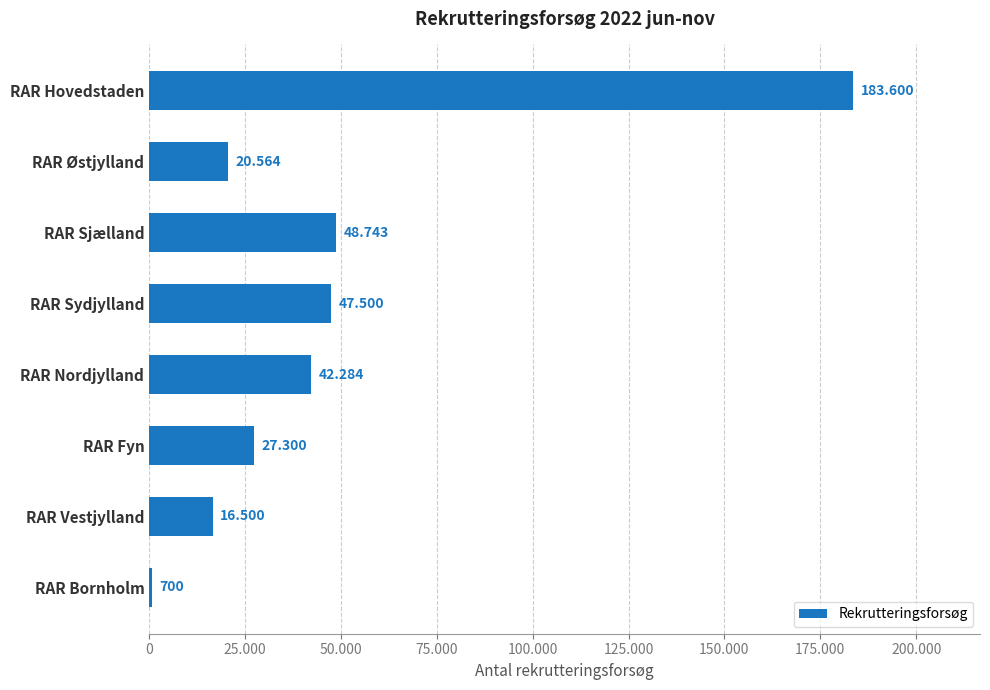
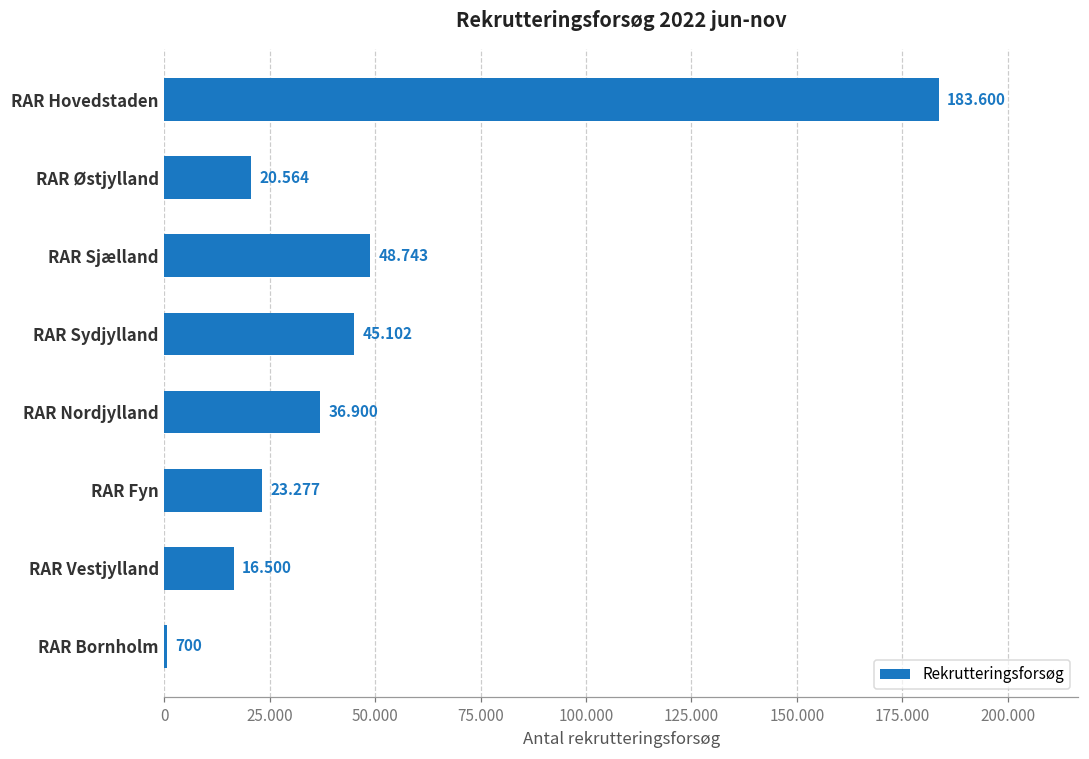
RAR Sydjylland: 47.500 -> 45.102
RAR Nordjylland: 42.284 -> 36.900
RAR Fyn: 27.300 -> 23.277
